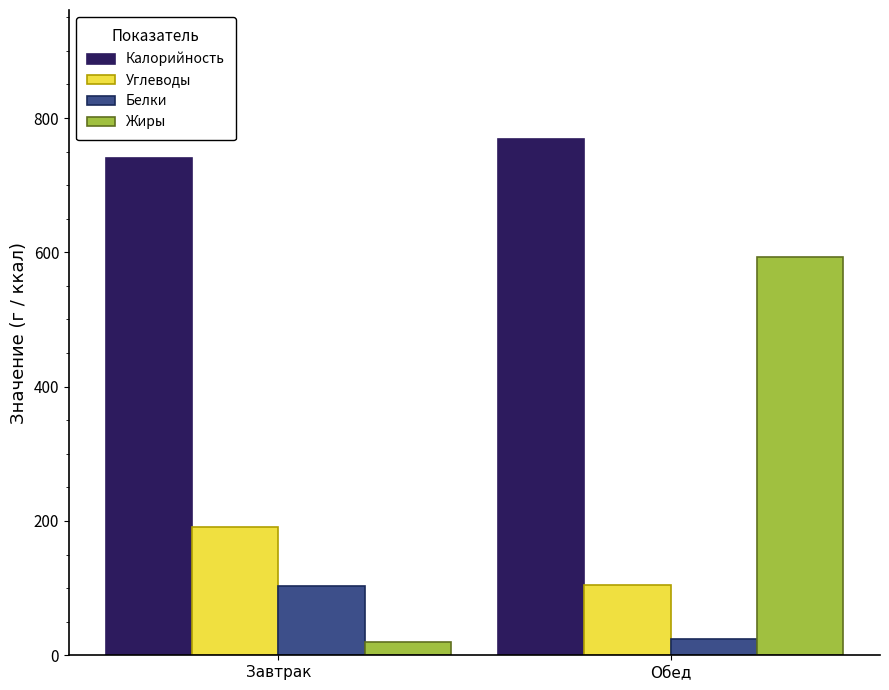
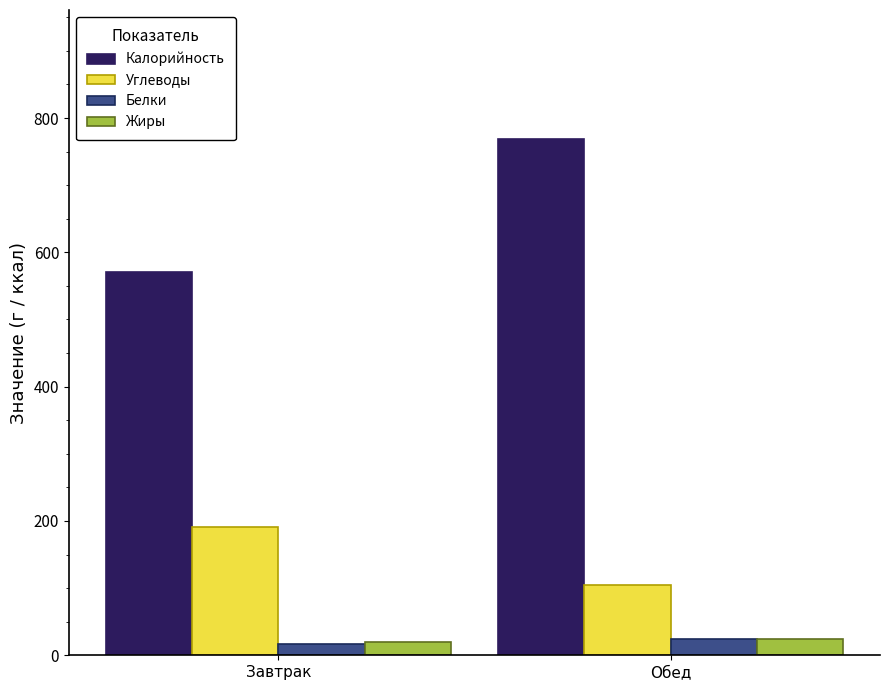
Калорийность, Завтрак: 740 -> 570
Белки, Завтрак: 100 -> 20
Жиры, Обед: 590 -> 20
